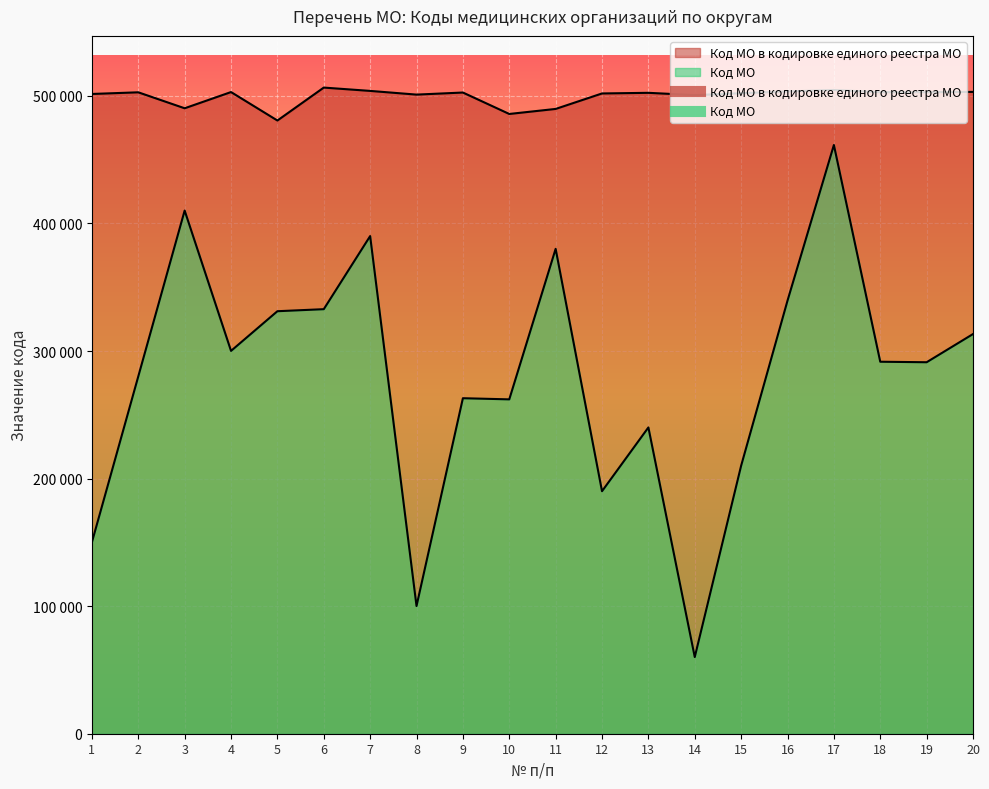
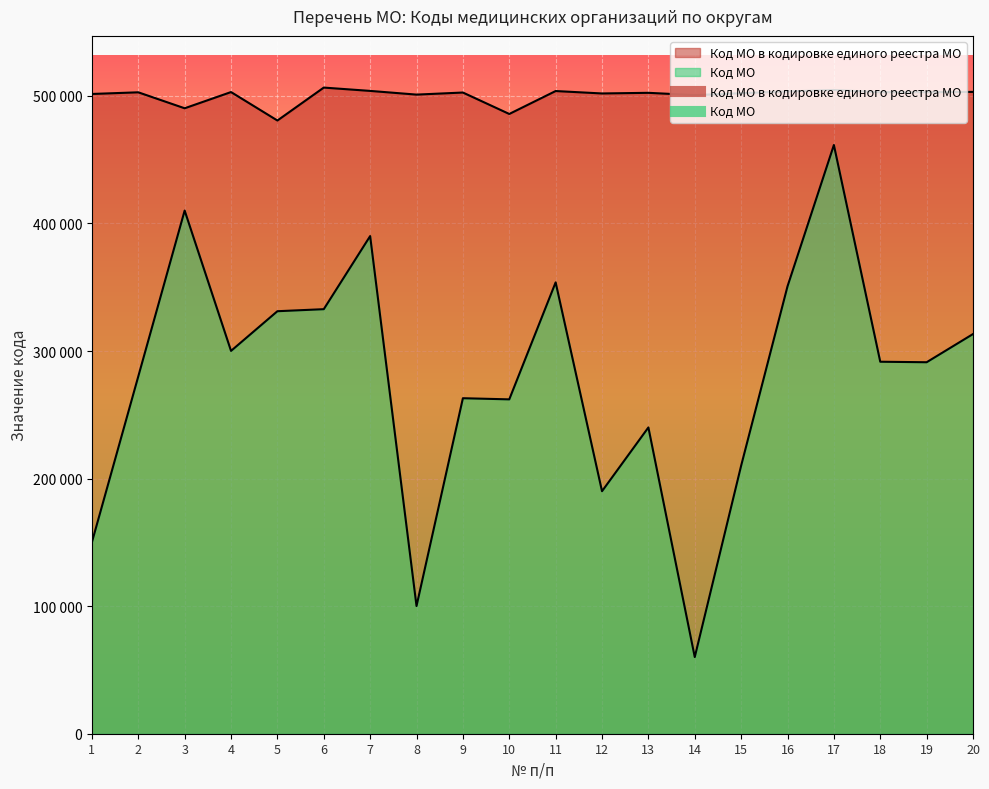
Код МО в кодировке единого реестра МО, 11: 490000 -> 504000
Код МО, 11: 380000 -> 354000
Код МО, 16: 339000 -> 351000
